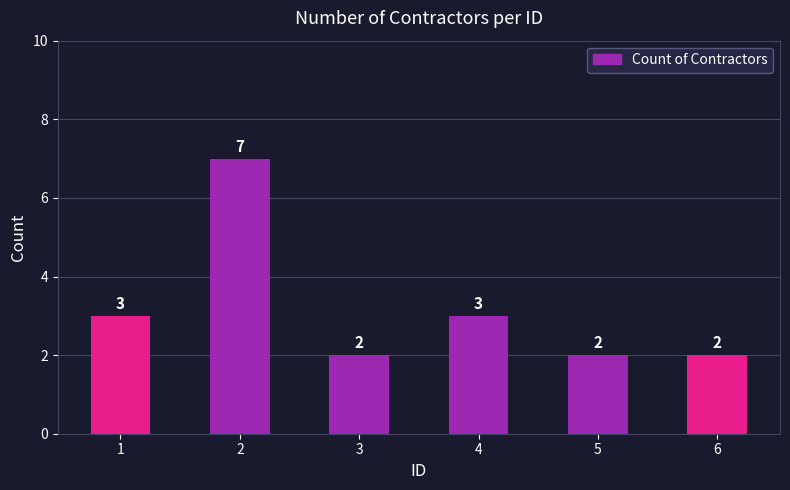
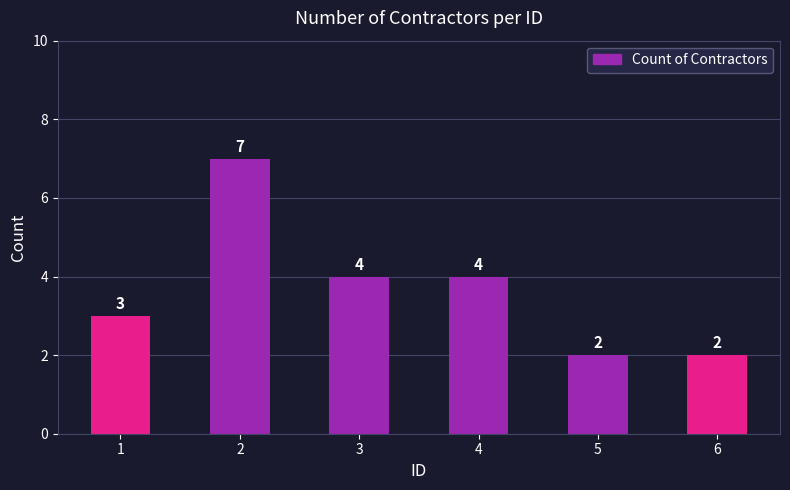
3: 2 -> 4
4: 3 -> 4
